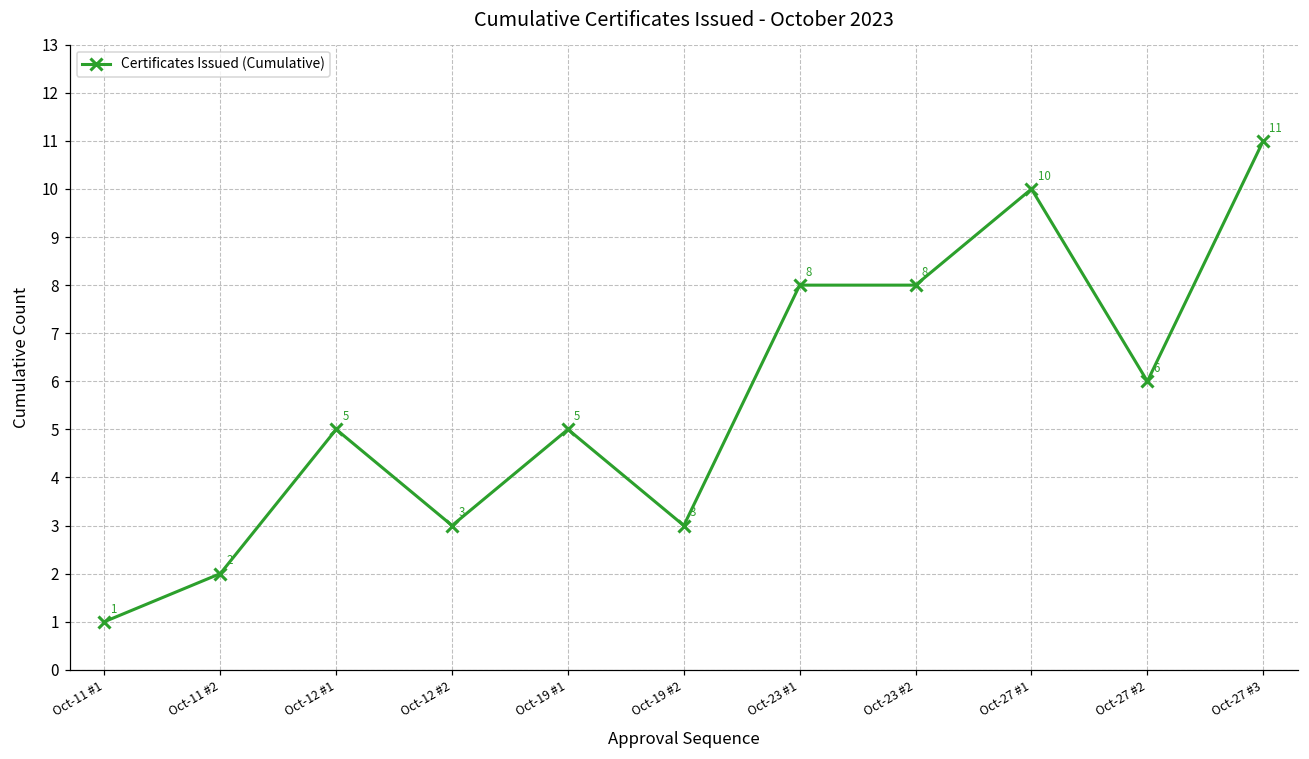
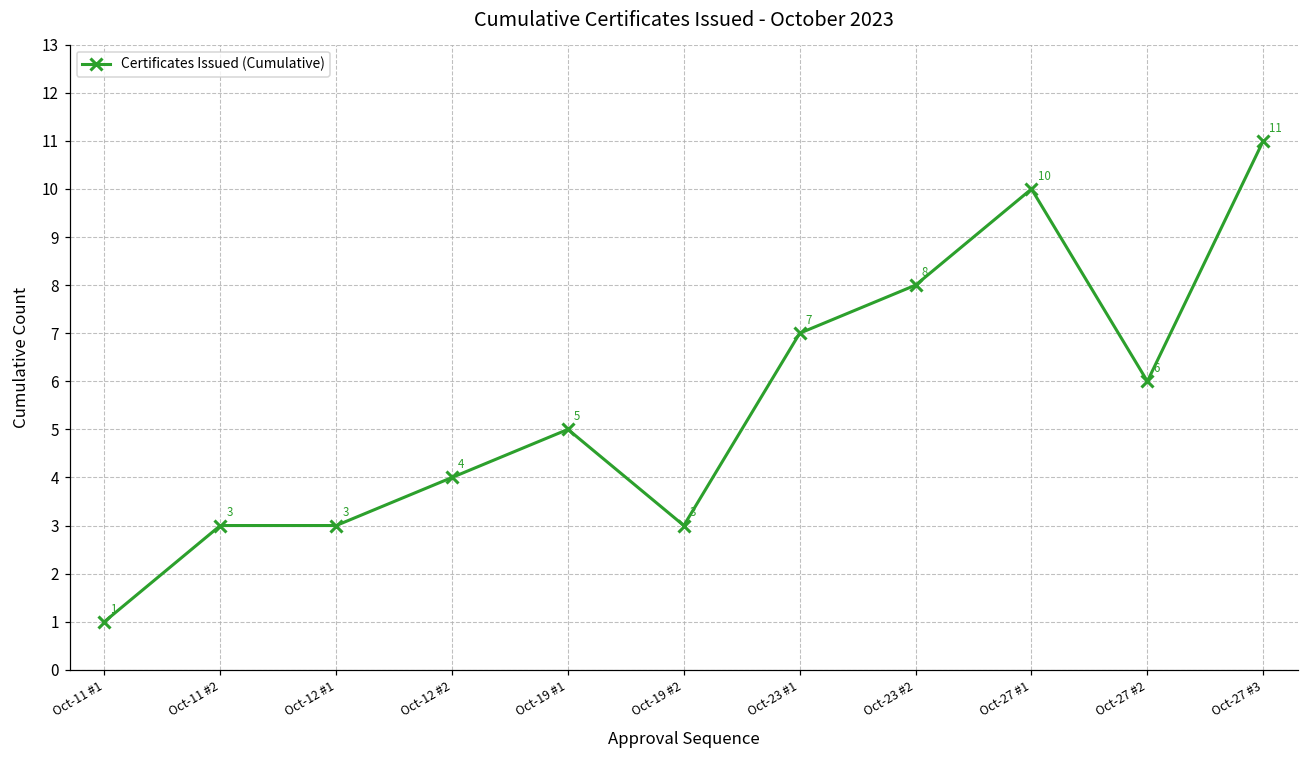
Oct-11 #2: 2 -> 3
Oct-12 #1: 5 -> 3
Oct-12 #2: 3 -> 4
Oct-23 #1: 8 -> 7
